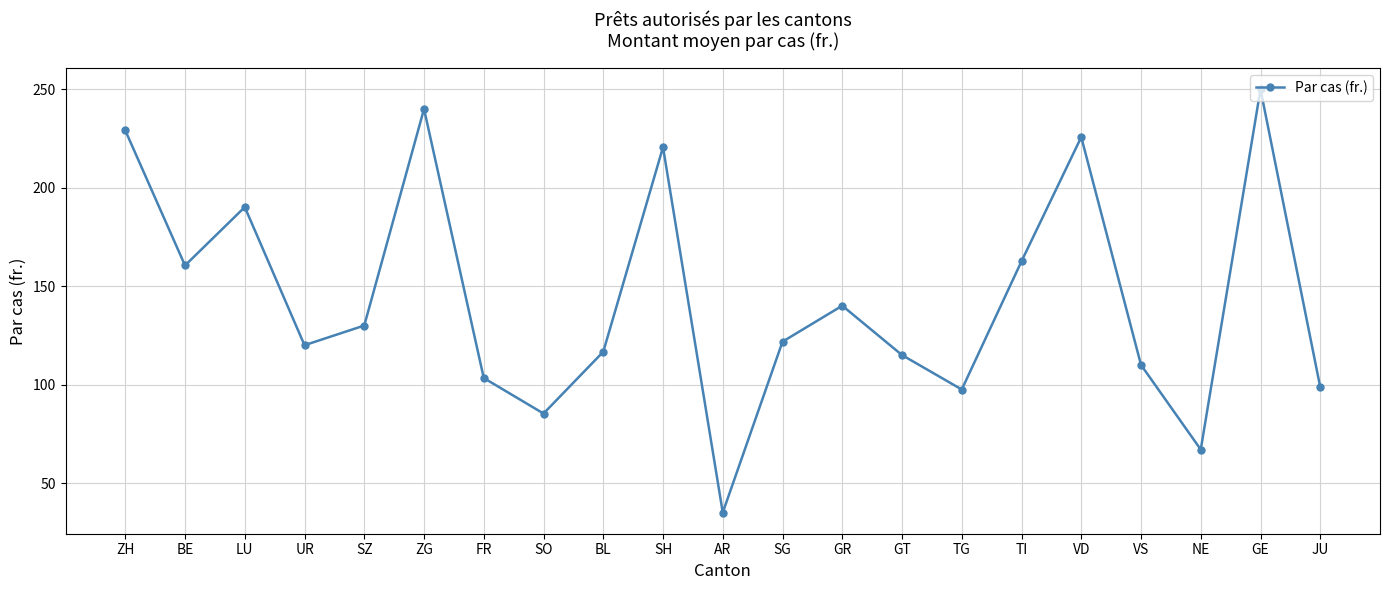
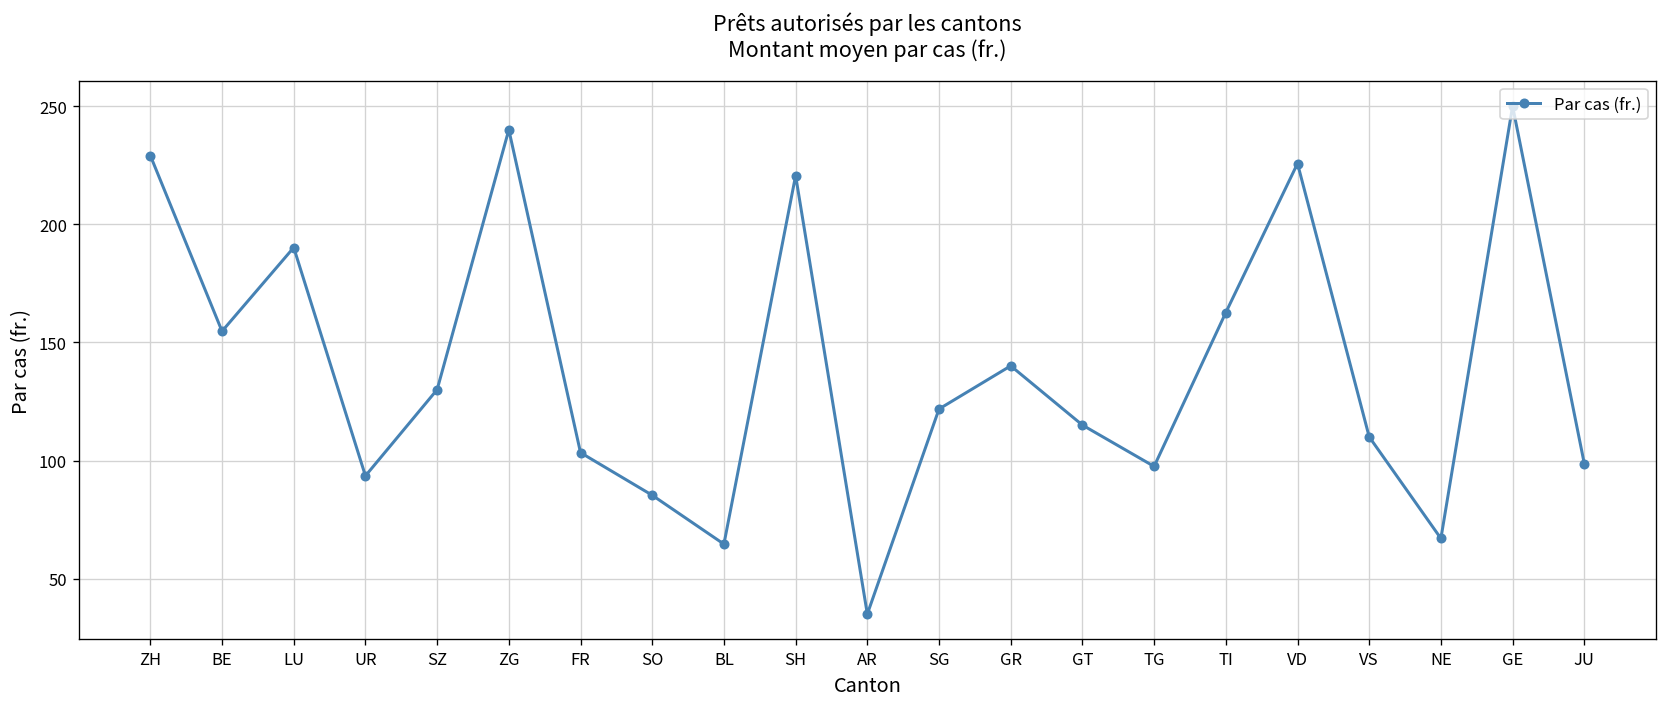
BE: 161 -> 155
UR: 120 -> 94
BL: 117 -> 65
